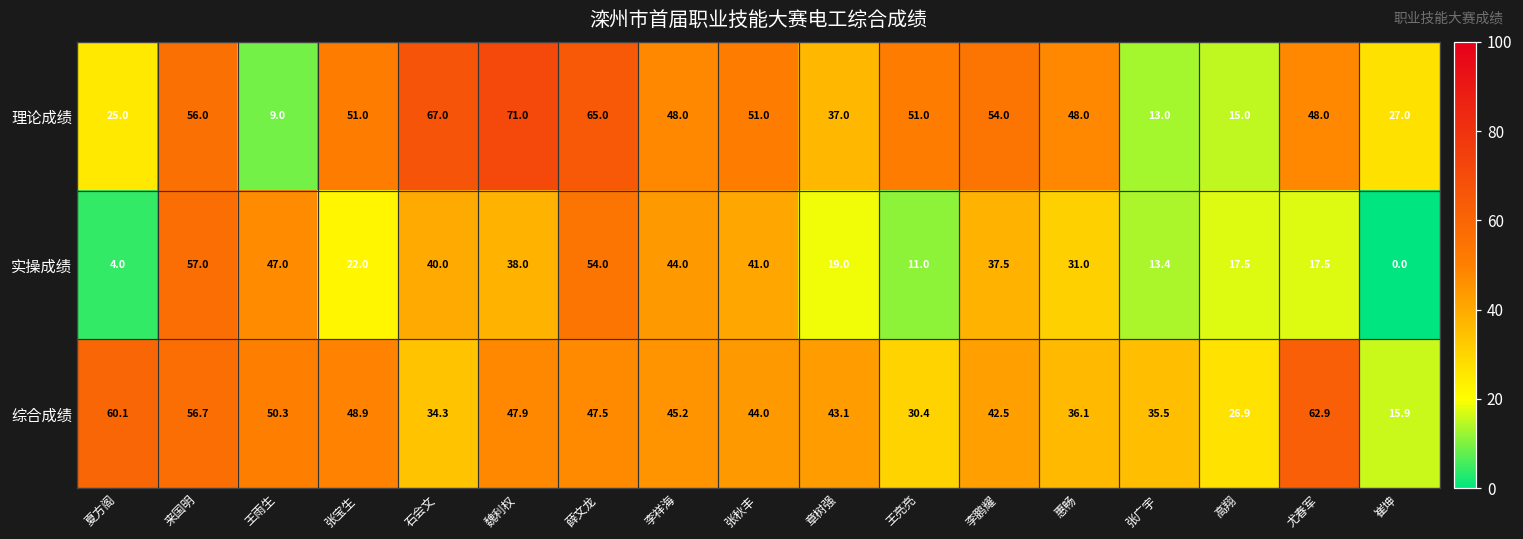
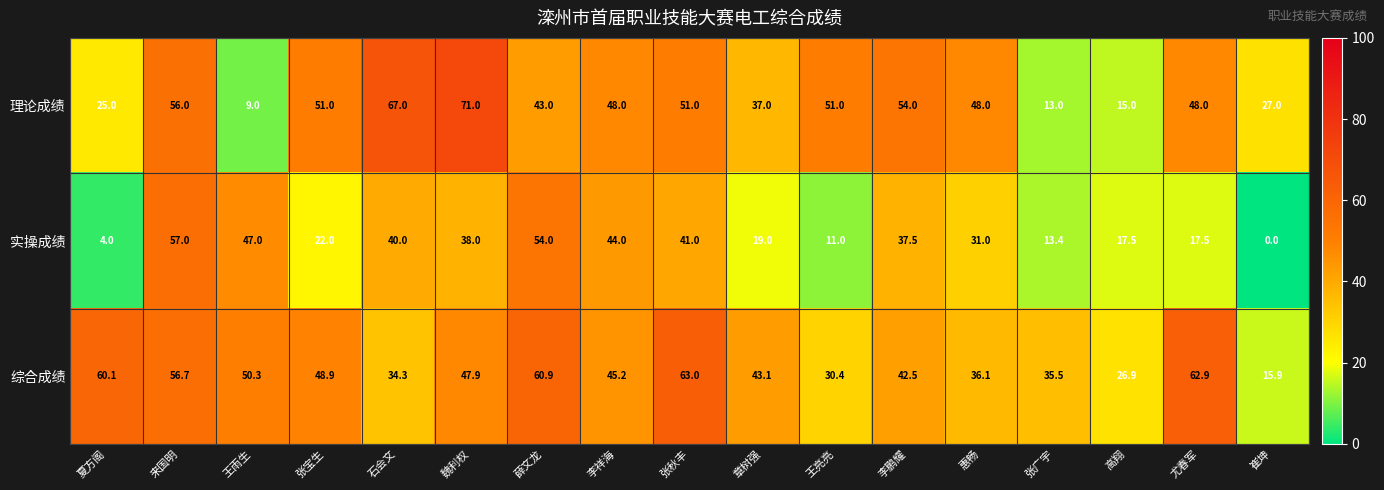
理论成绩, 薛文龙: 65.0 -> 43.0
综合成绩, 薛文龙: 47.5 -> 60.9
综合成绩, 张秋丰: 44.0 -> 63.0
